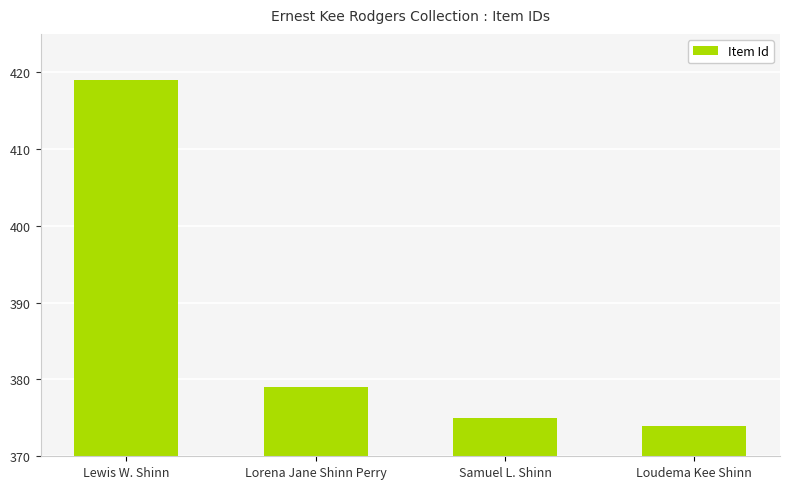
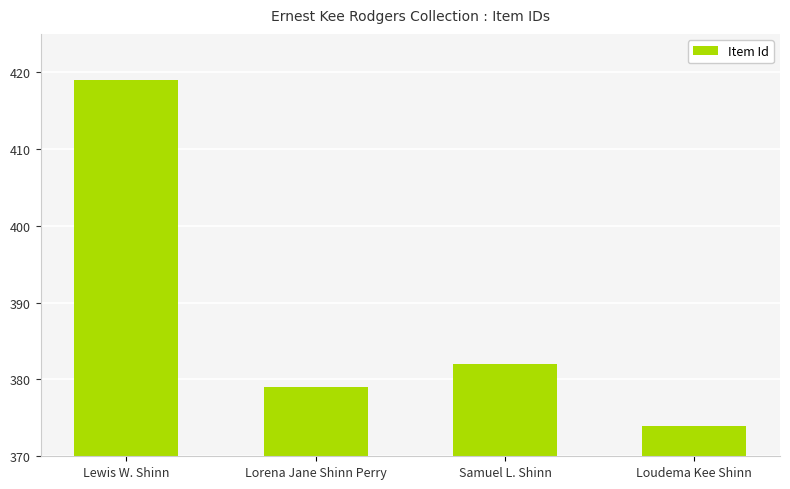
Samuel L. Shinn: 375 -> 382
